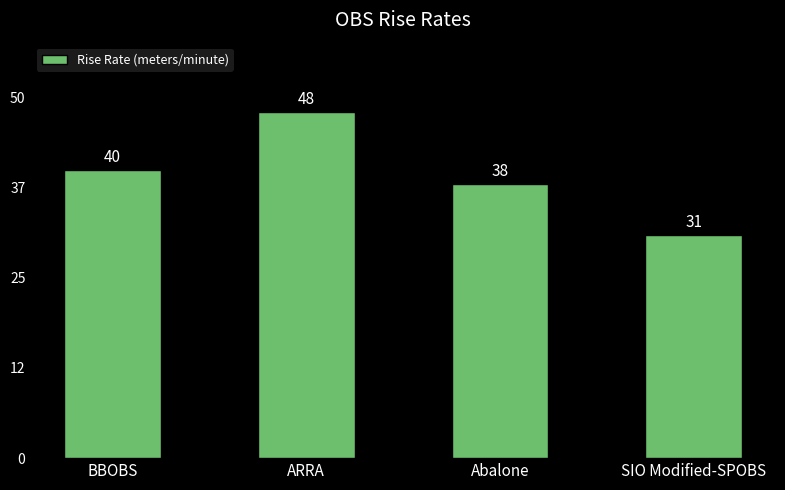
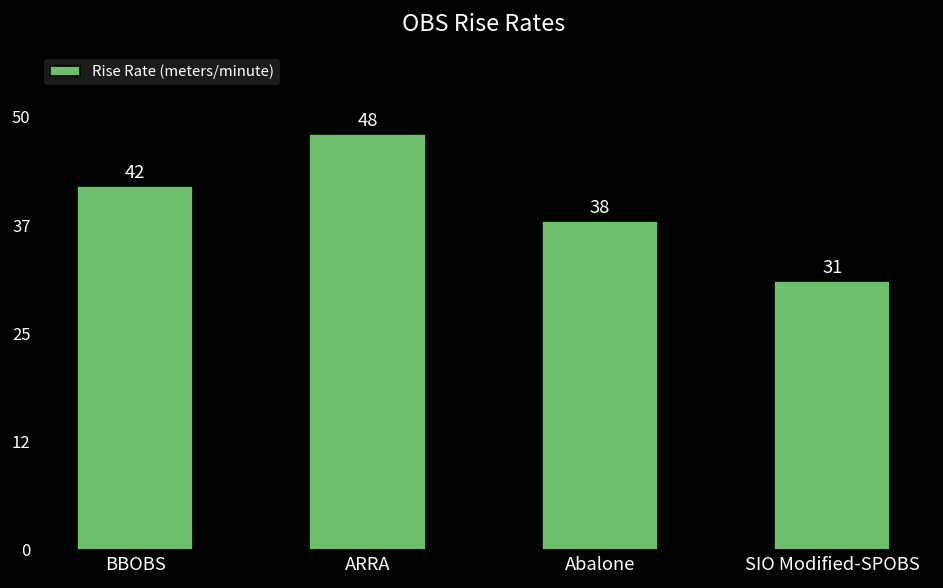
BBOBS: 40 -> 42
